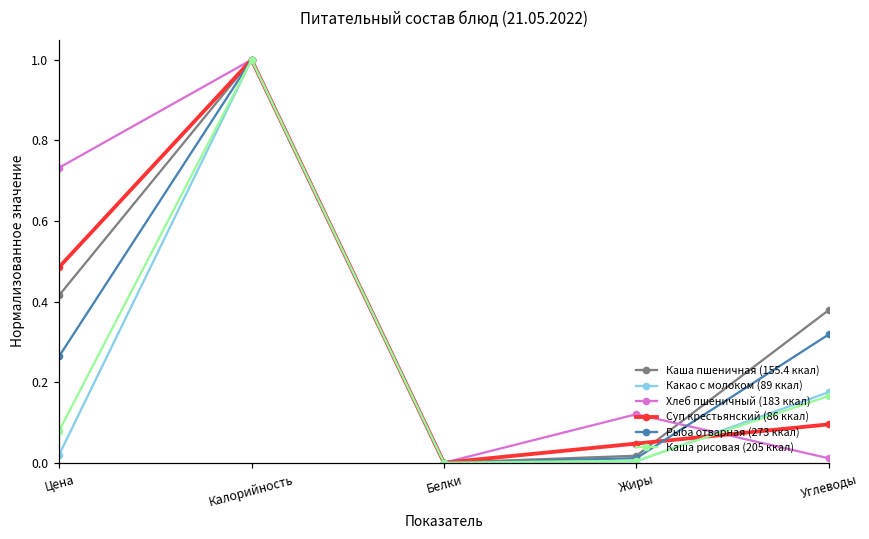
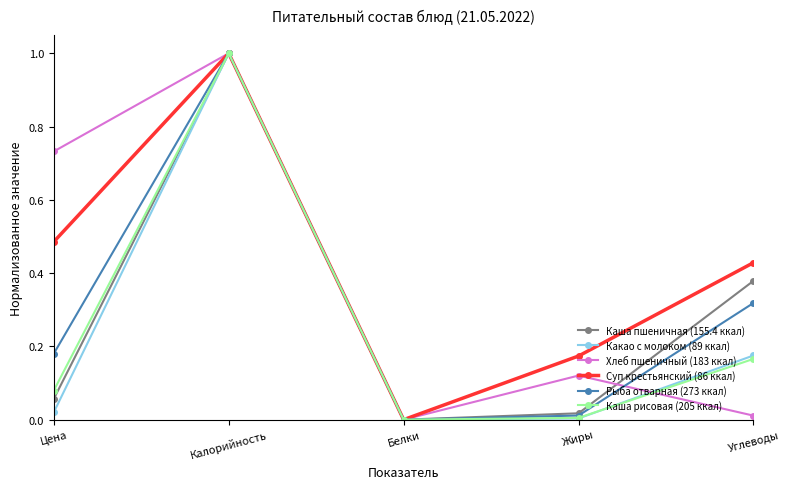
Каша пшеничная (155.4 ккал), Цена: 0.42 -> 0.06
Рыба отварная (273 ккал), Цена: 0.26 -> 0.18
Суп крестьянский (86 ккал), Жиры: 0.05 -> 0.17
Суп крестьянский (86 ккал), Углеводы: 0.10 -> 0.43
